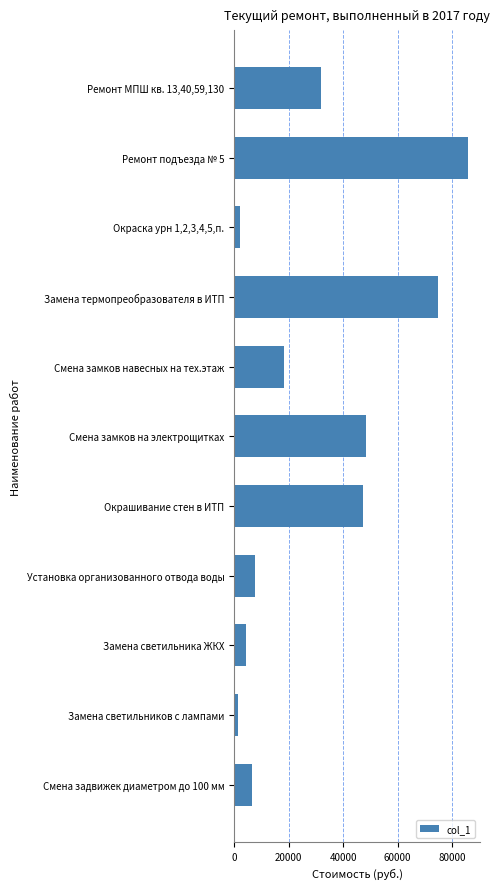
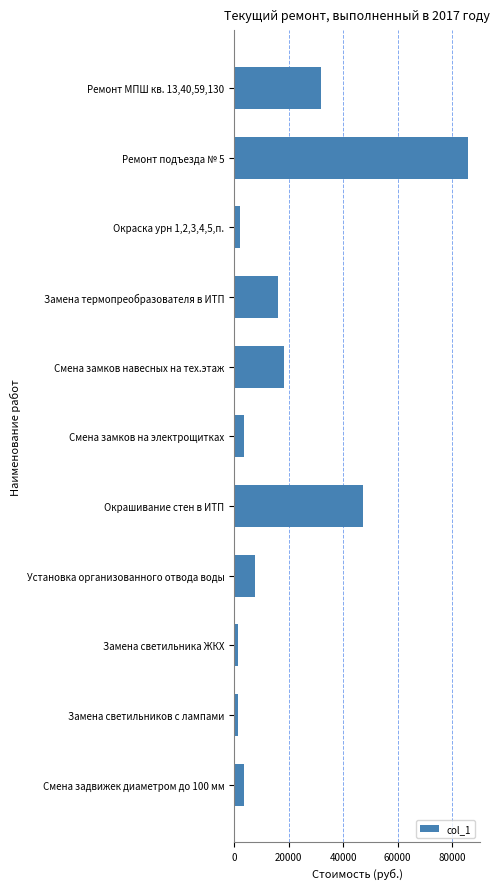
Замена термопреобразователя в ИТП: 75000 -> 16000
Смена замков на электрощитках: 49000 -> 4000
Замена светильника ЖКХ: 4000 -> 1000
Смена задвижек диаметром до 100 мм: 6000 -> 3000
